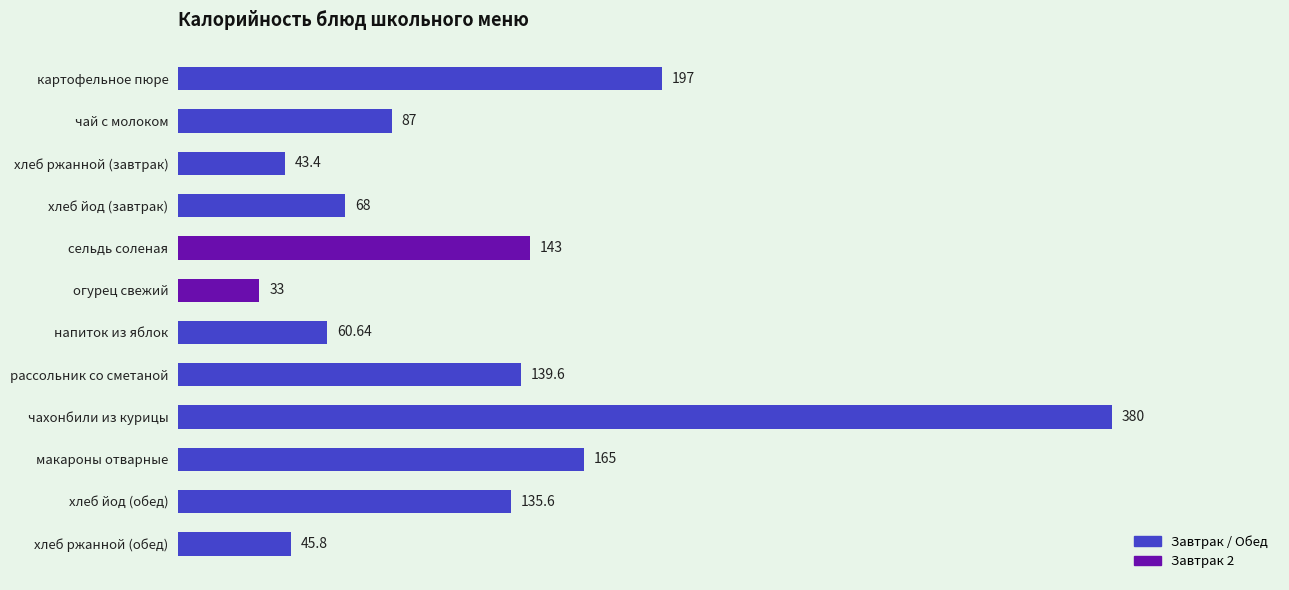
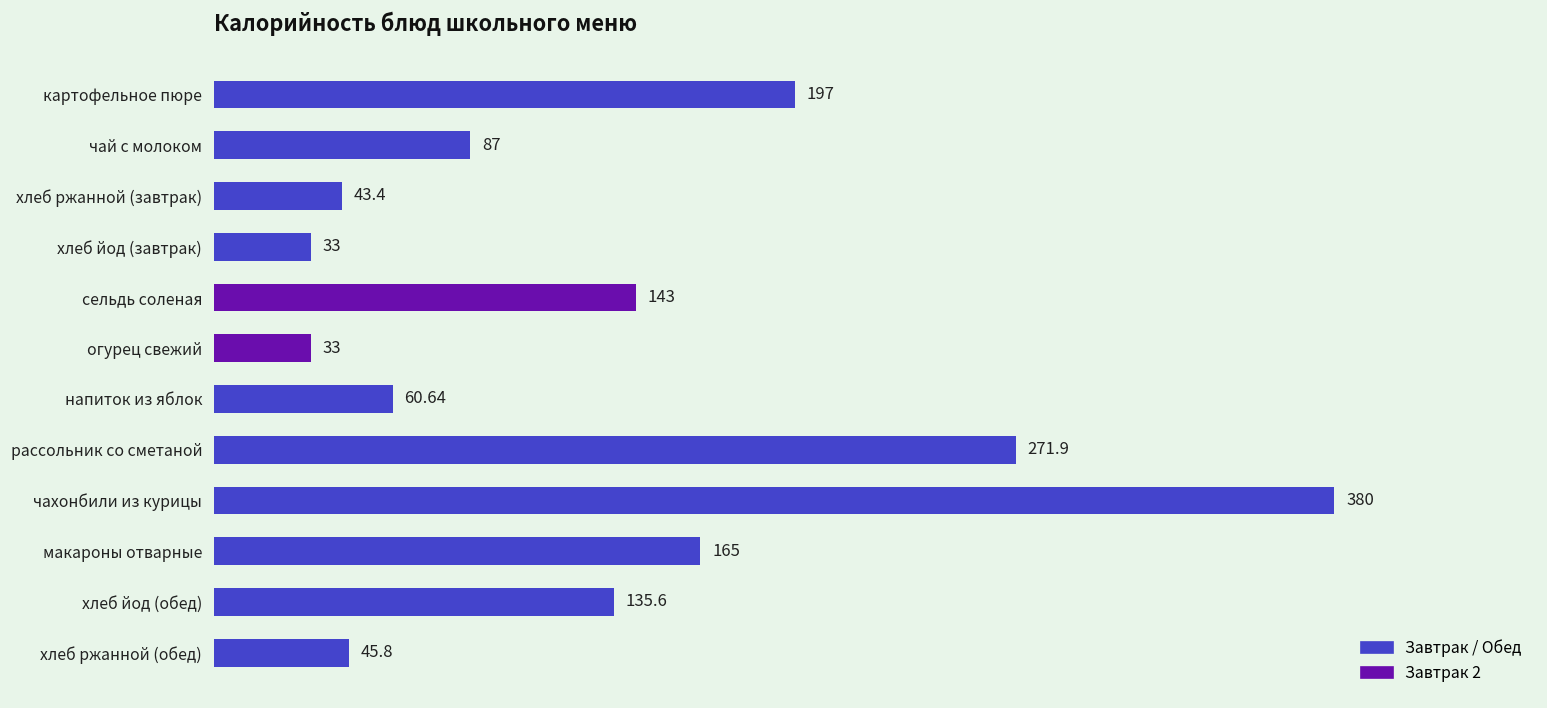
хлеб йод (завтрак): 68 -> 33
рассольник со сметаной: 139.6 -> 271.9
